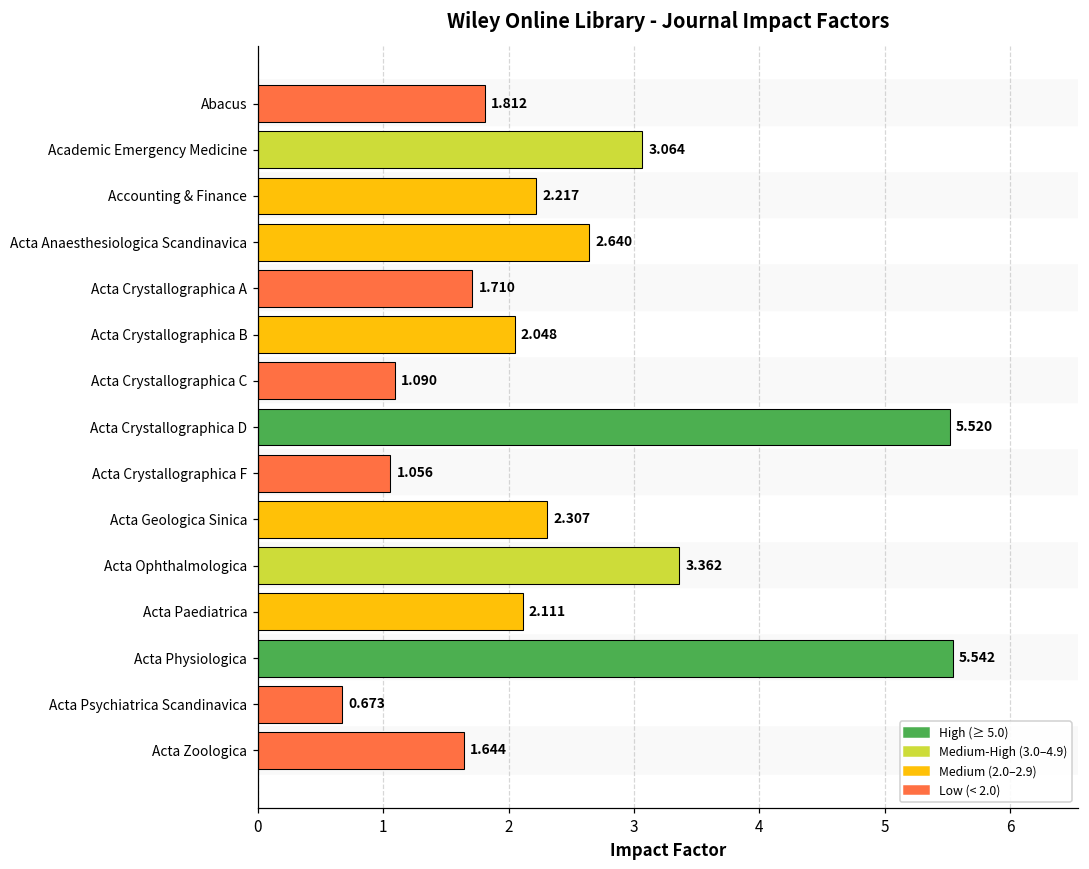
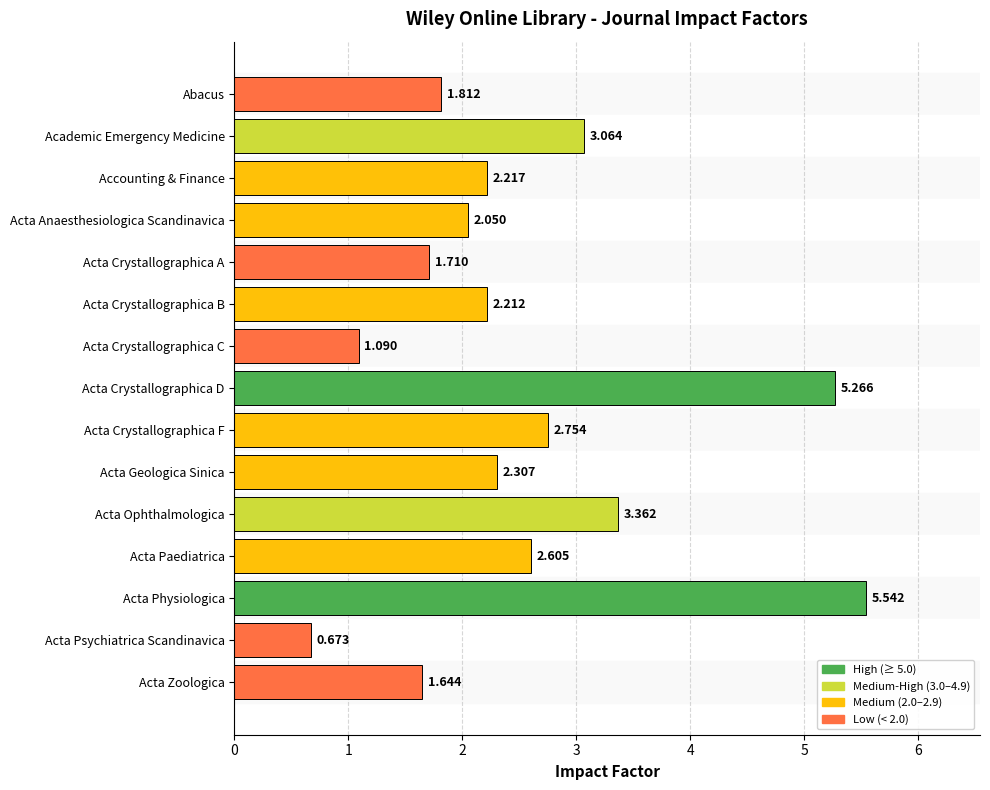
Acta Anaesthesiologica Scandinavica: 2.640 -> 2.050
Acta Crystallographica B: 2.048 -> 2.212
Acta Crystallographica D: 5.520 -> 5.266
Acta Crystallographica F: 1.056 -> 2.754
Acta Paediatrica: 2.111 -> 2.605
